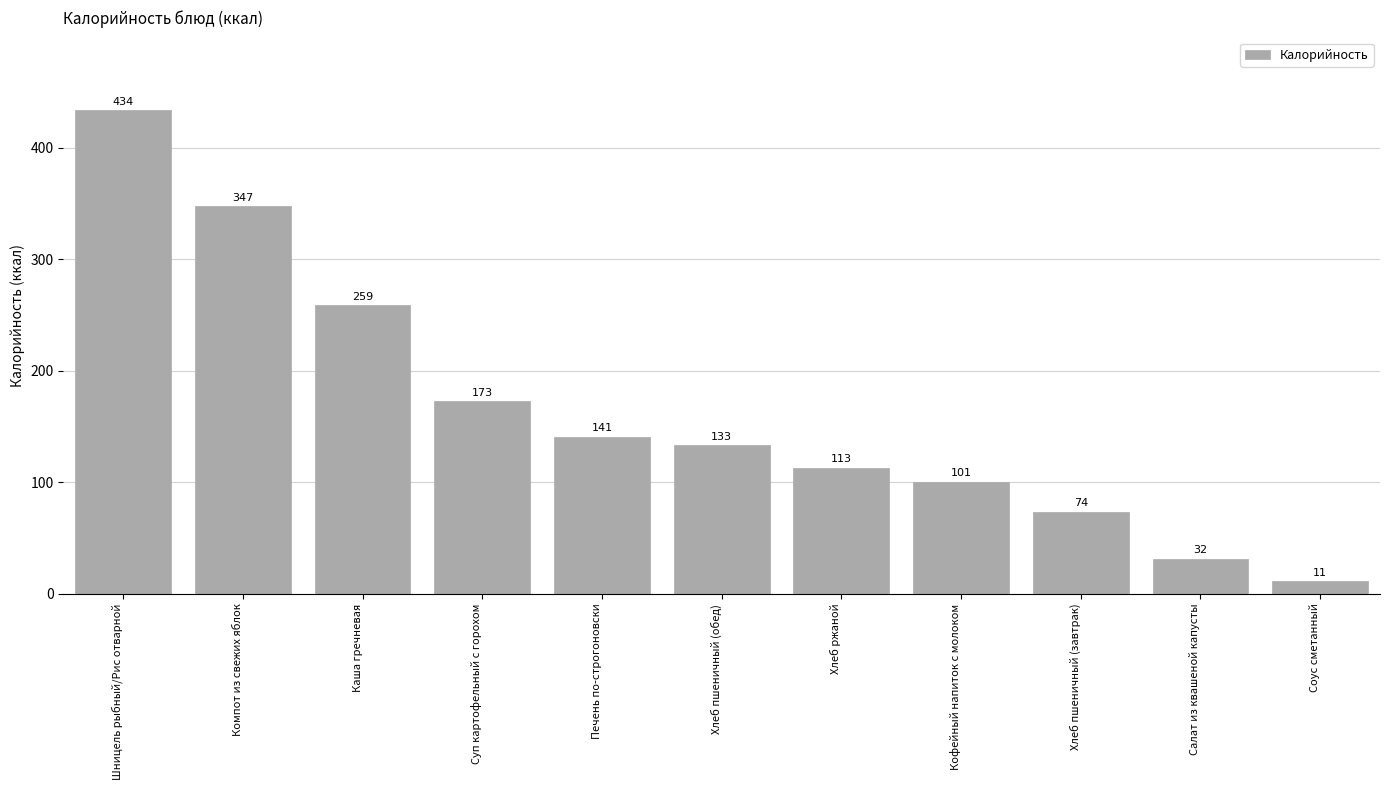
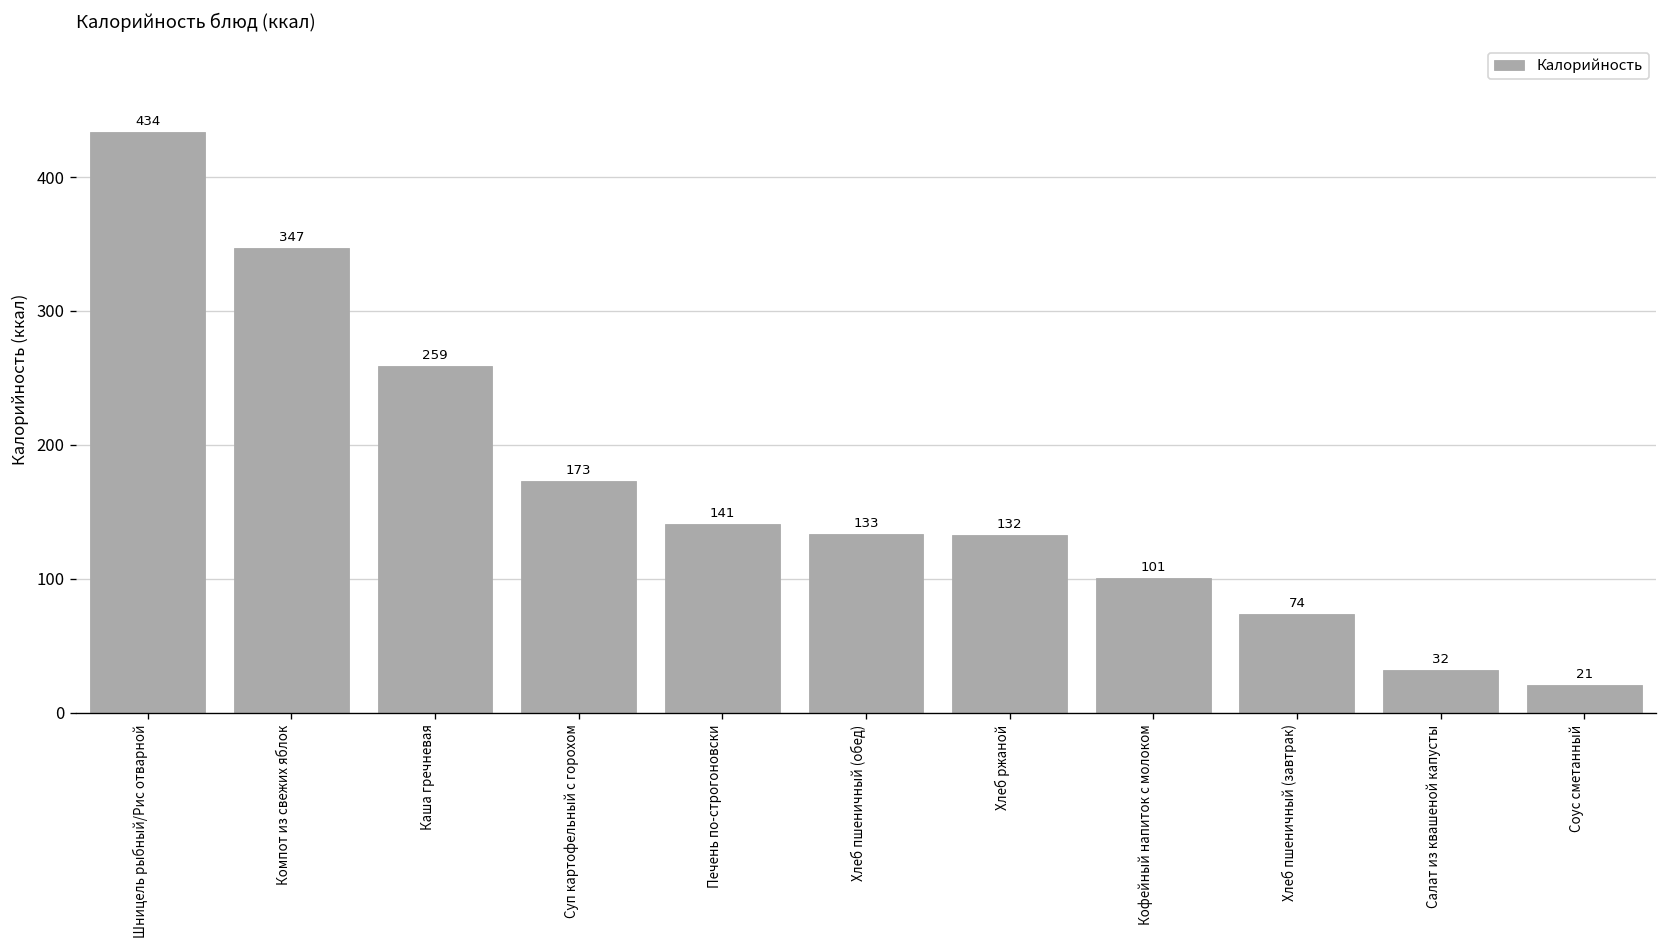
Хлеб ржаной: 113 -> 132
Соус сметанный: 11 -> 21
